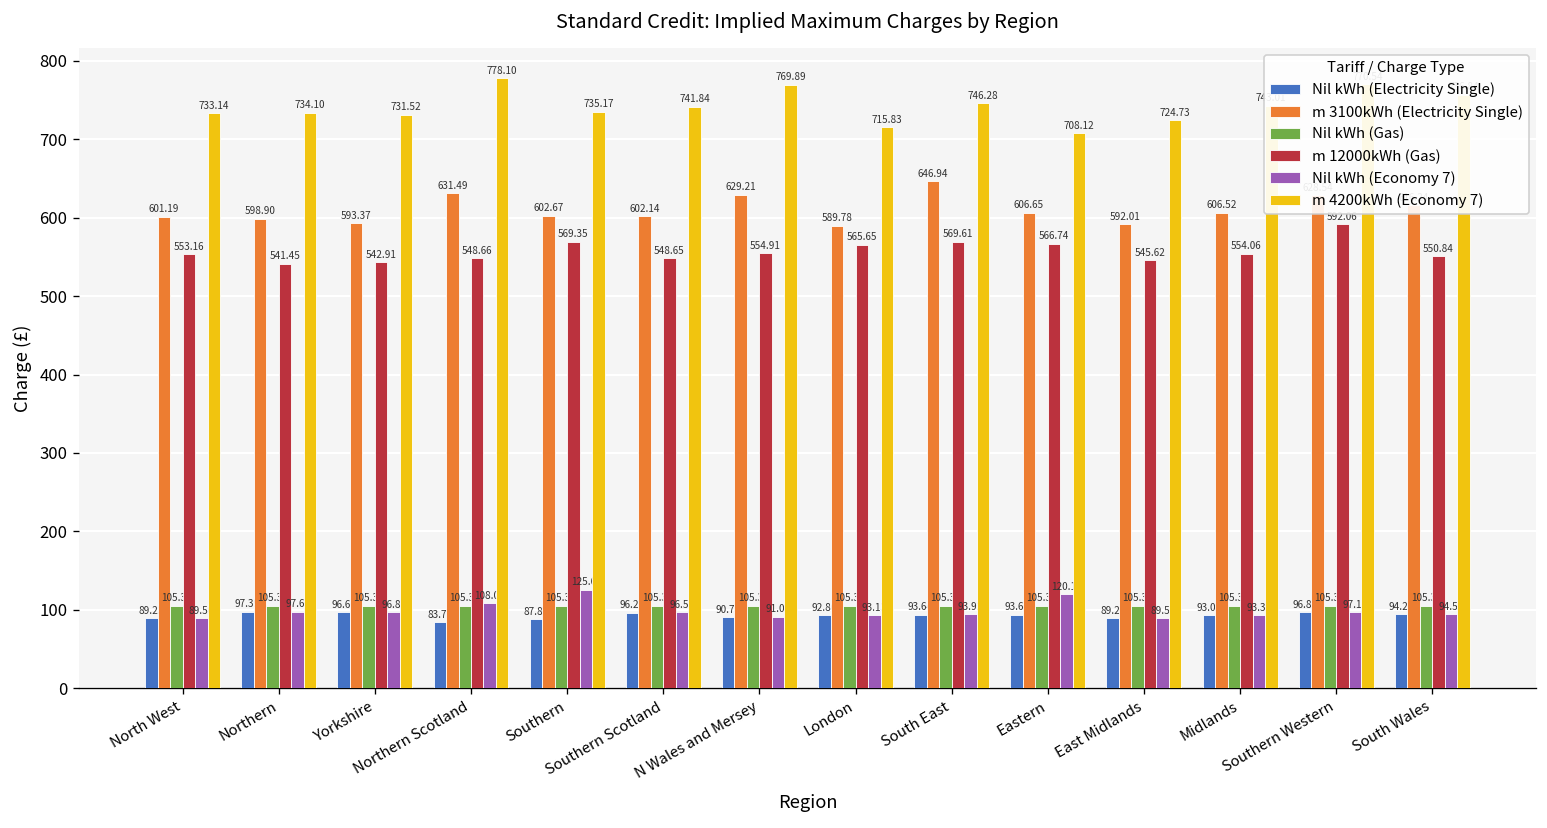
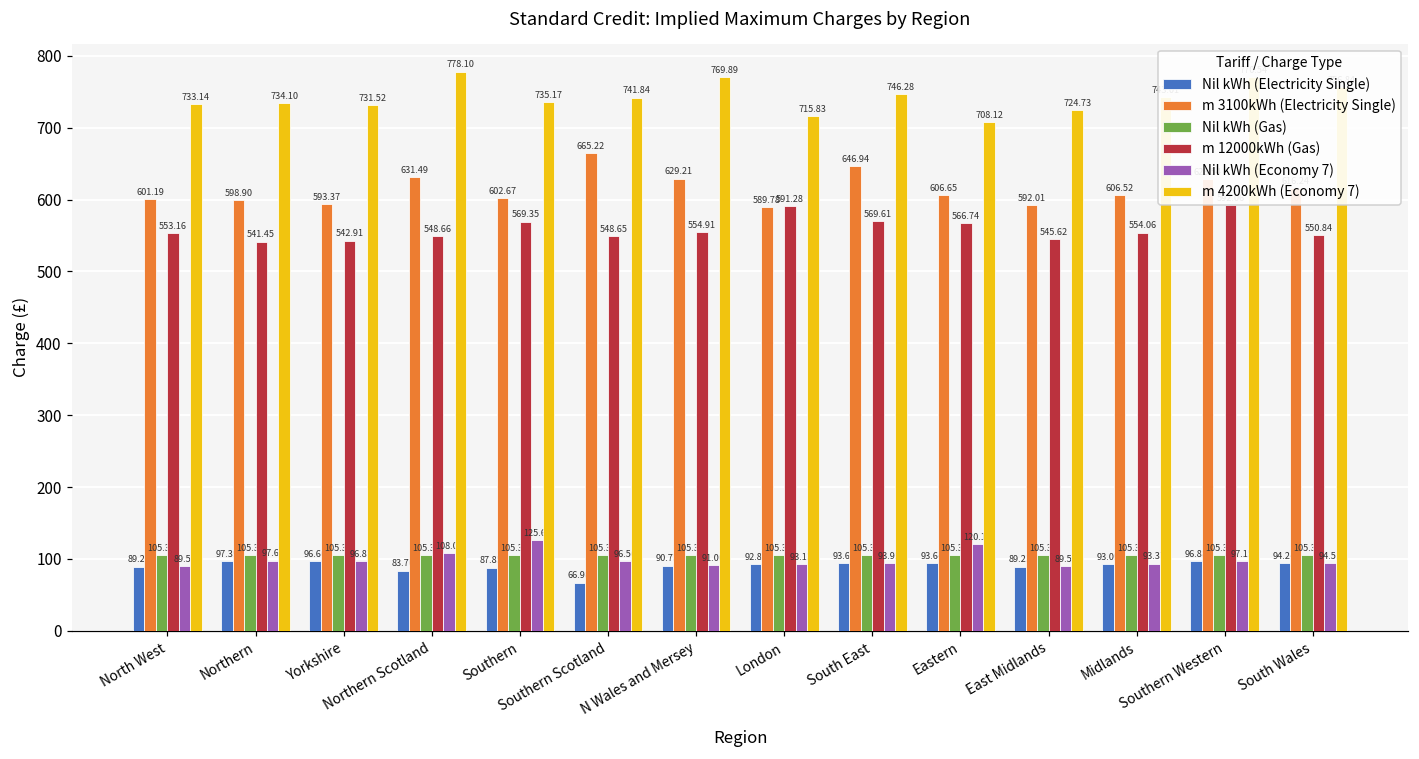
Nil kWh (Electricity Single), Southern Scotland: 96.29 -> 66.98
m 3100kWh (Electricity Single), Southern Scotland: 602.14 -> 665.22
m 12000kWh (Gas), London: 565.65 -> 591.28
